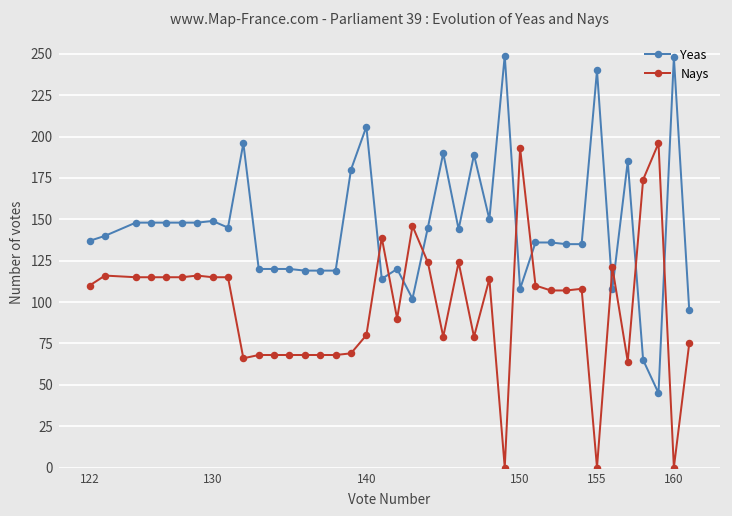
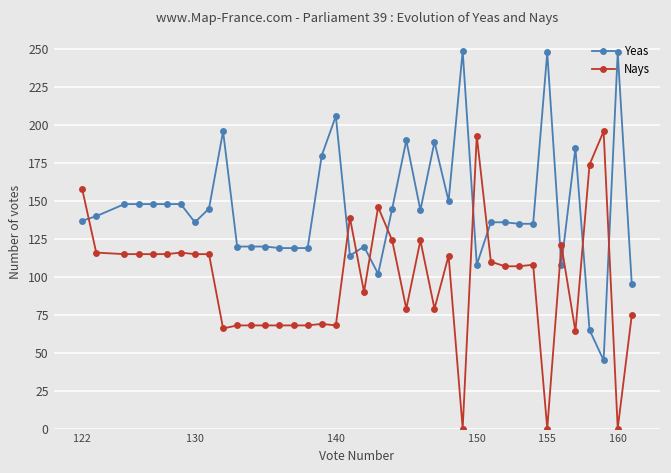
Nays, 122: 110 -> 158
Yeas, 130: 149 -> 136
Nays, 140: 80 -> 68
Yeas, 155: 240 -> 248
